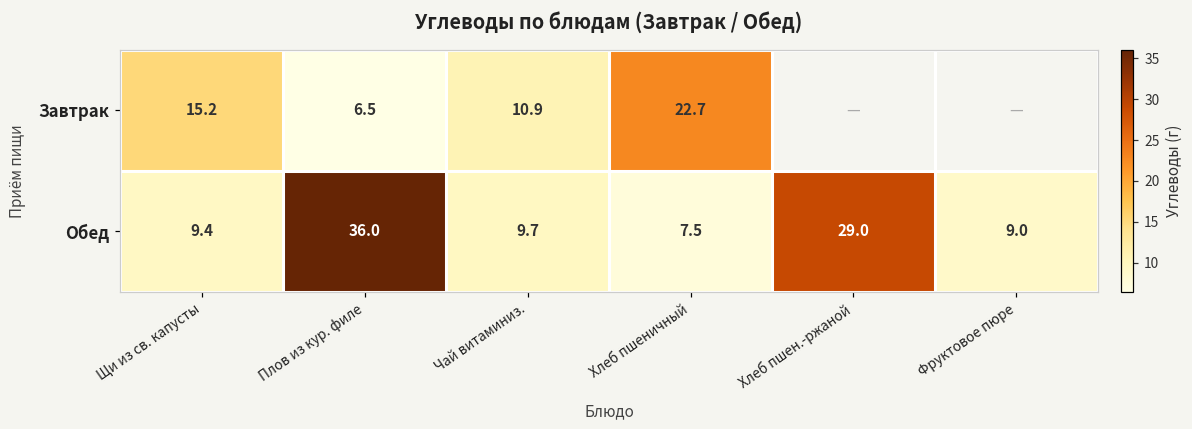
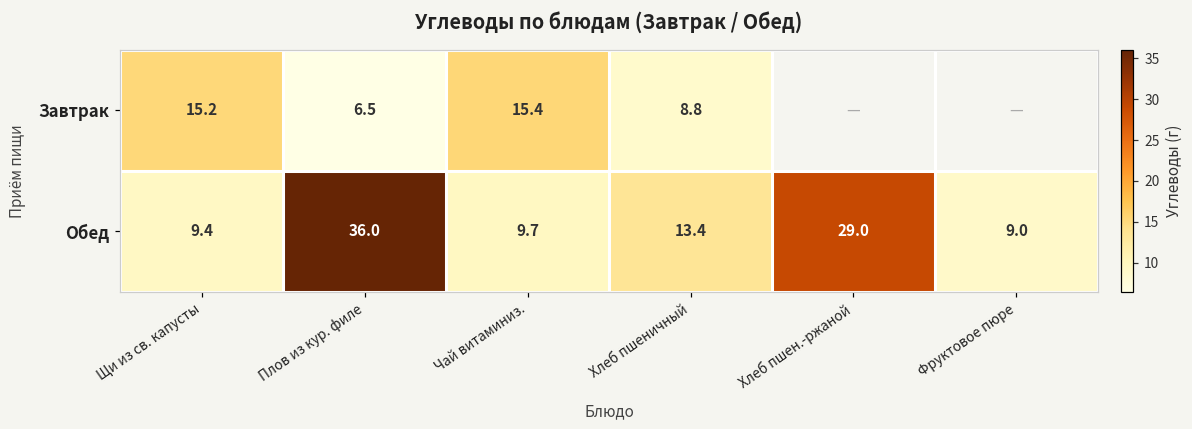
Завтрак, Чай витаминиз.: 10.9 -> 15.4
Завтрак, Хлеб пшеничный: 22.7 -> 8.8
Обед, Хлеб пшеничный: 7.5 -> 13.4
